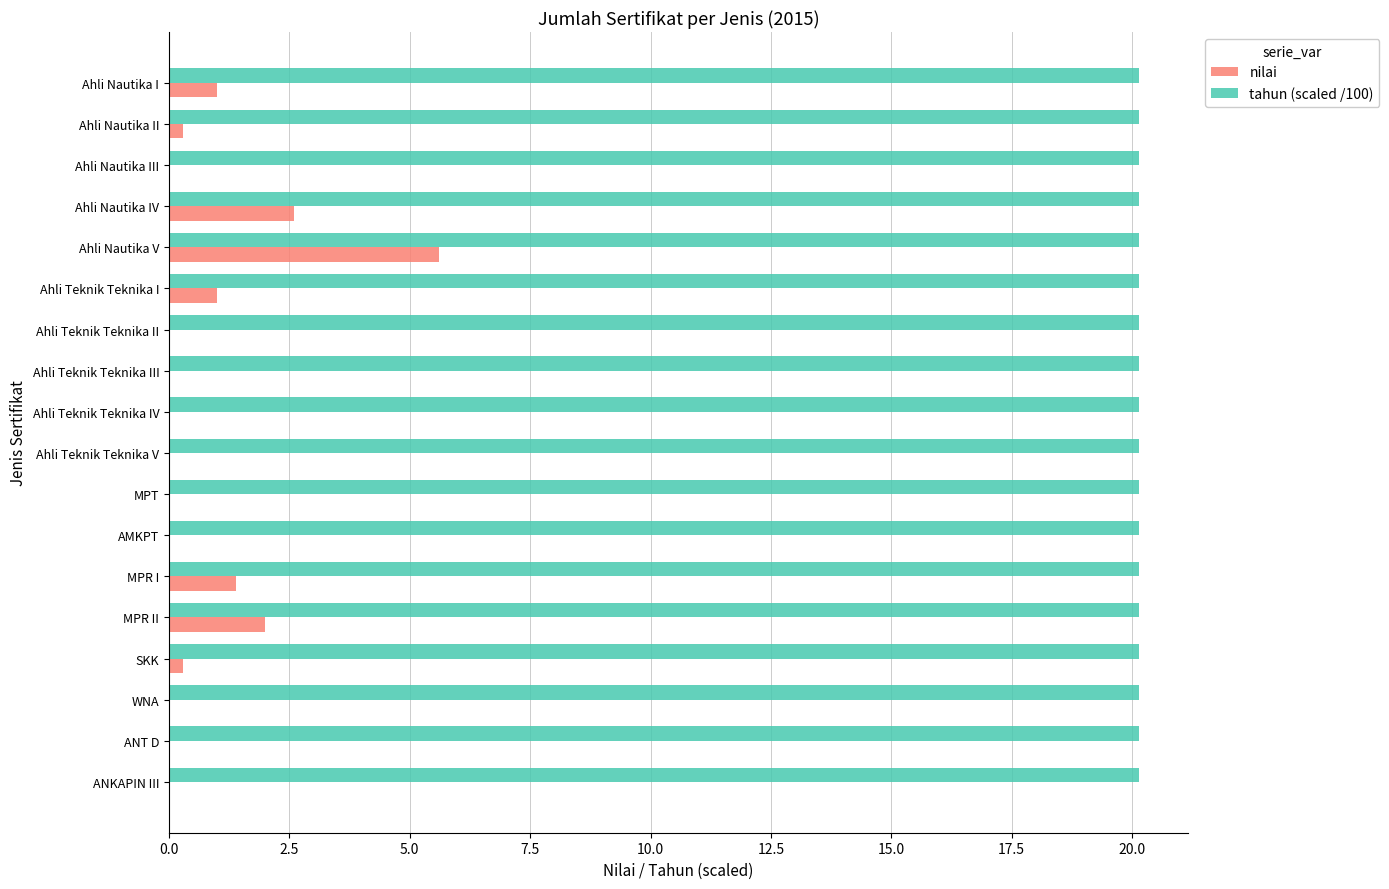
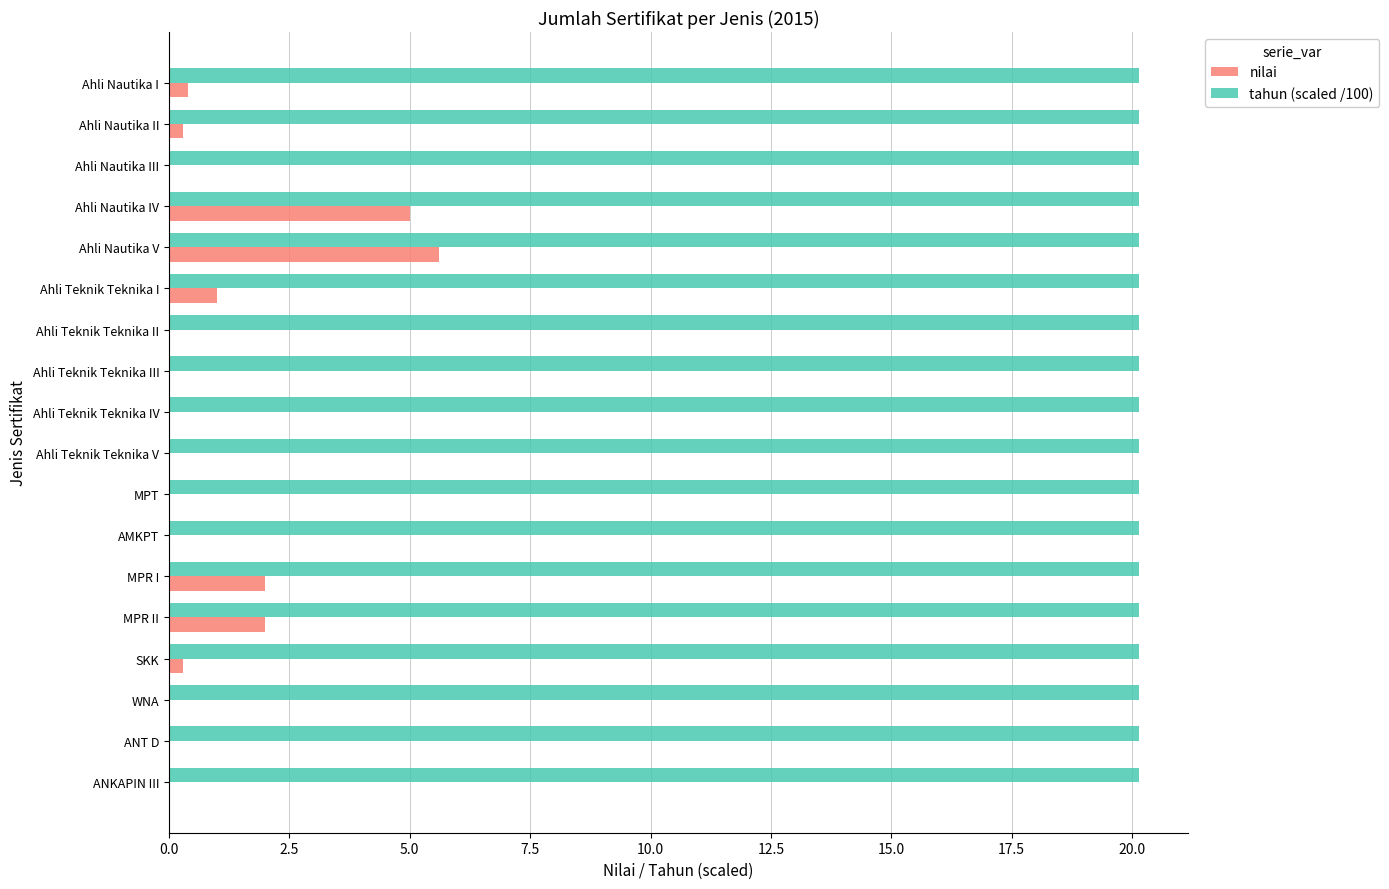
nilai, Ahli Nautika I: 1.0 -> 0.4
nilai, Ahli Nautika IV: 2.6 -> 5.0
nilai, MPR I: 1.4 -> 2.0
